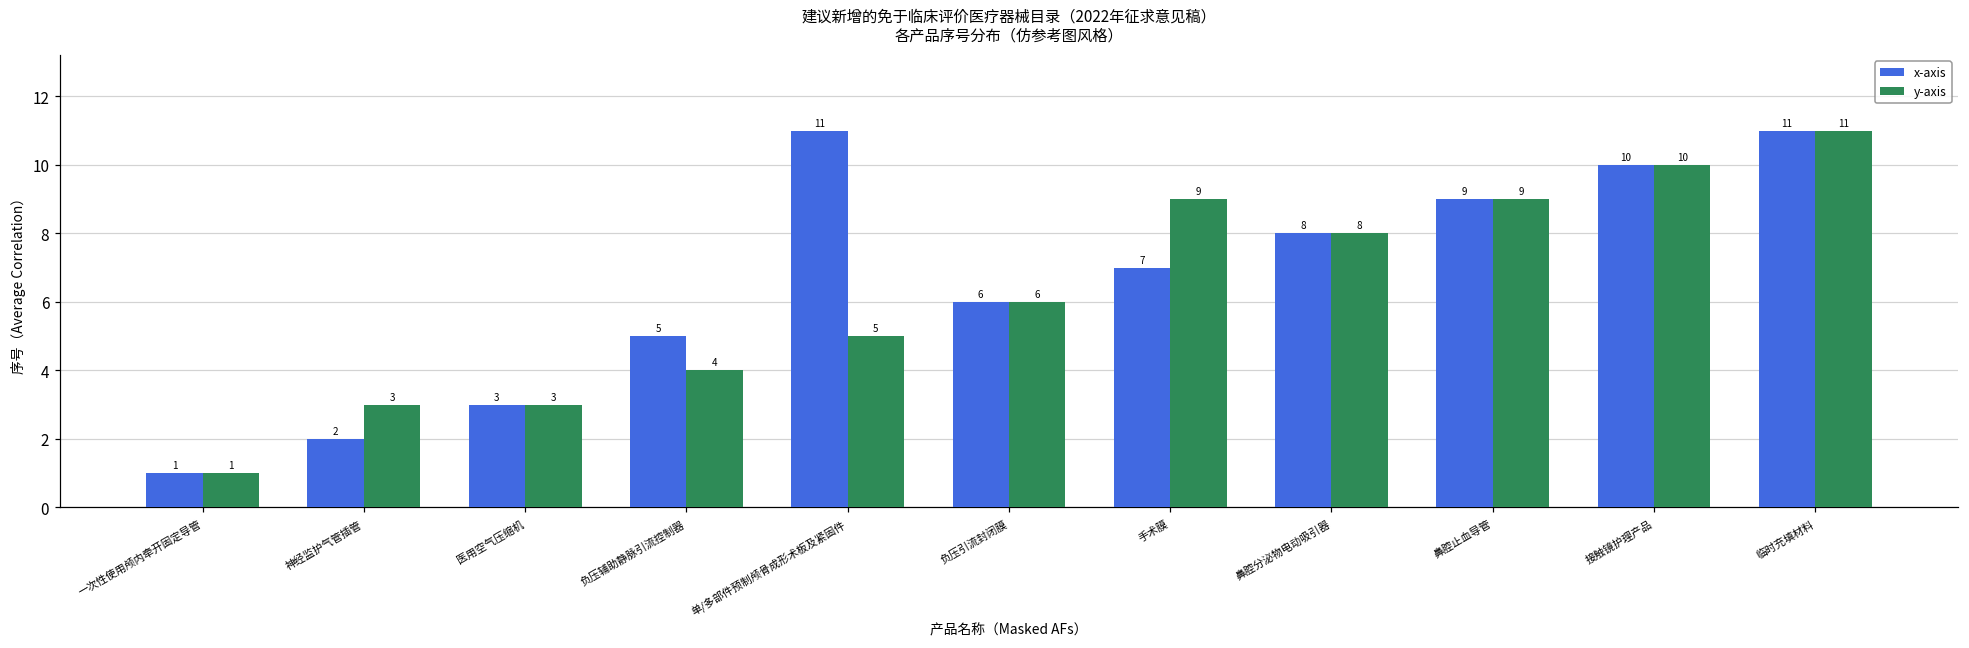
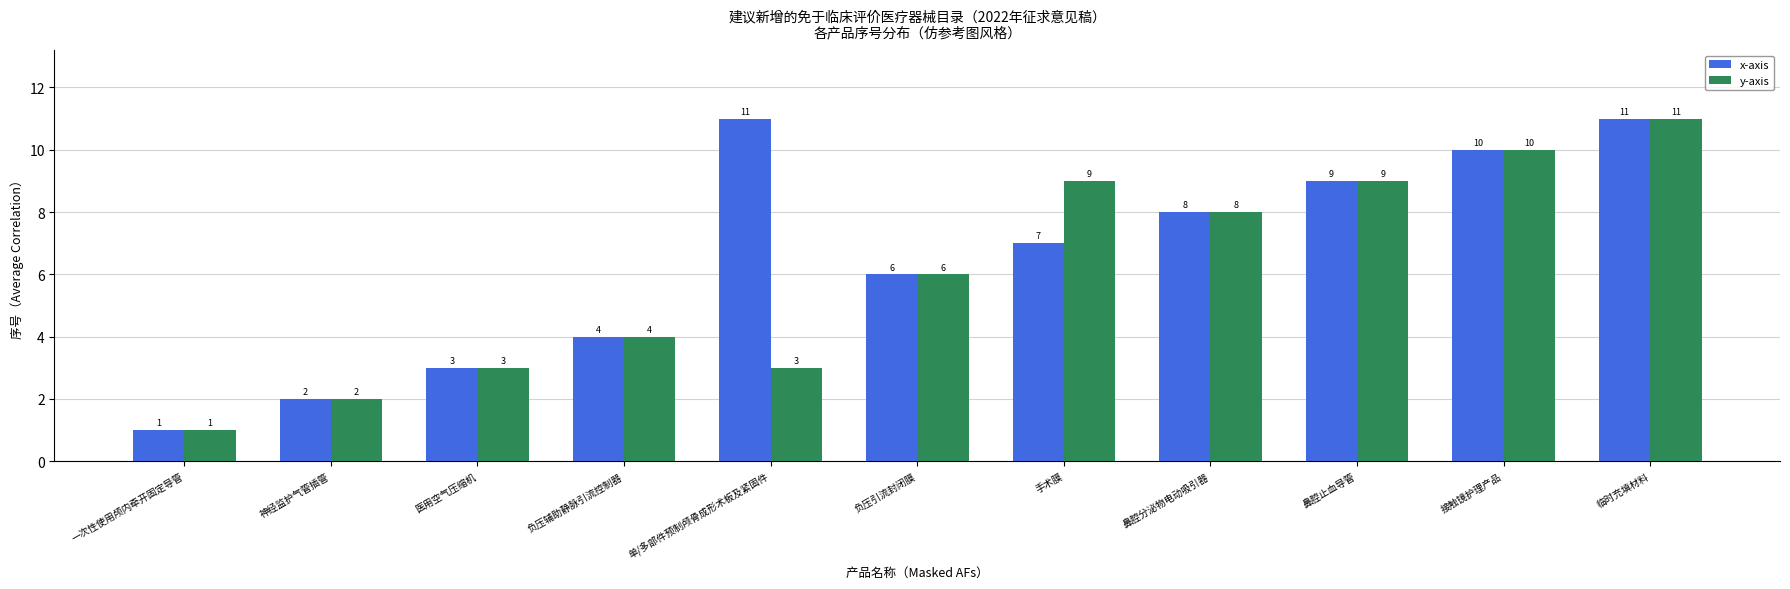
y-axis, 神经监护气管插管: 3 -> 2
x-axis, 负压辅助静脉引流控制器: 5 -> 4
y-axis, 单/多部件预制颅骨成形术板及紧固件: 5 -> 3
